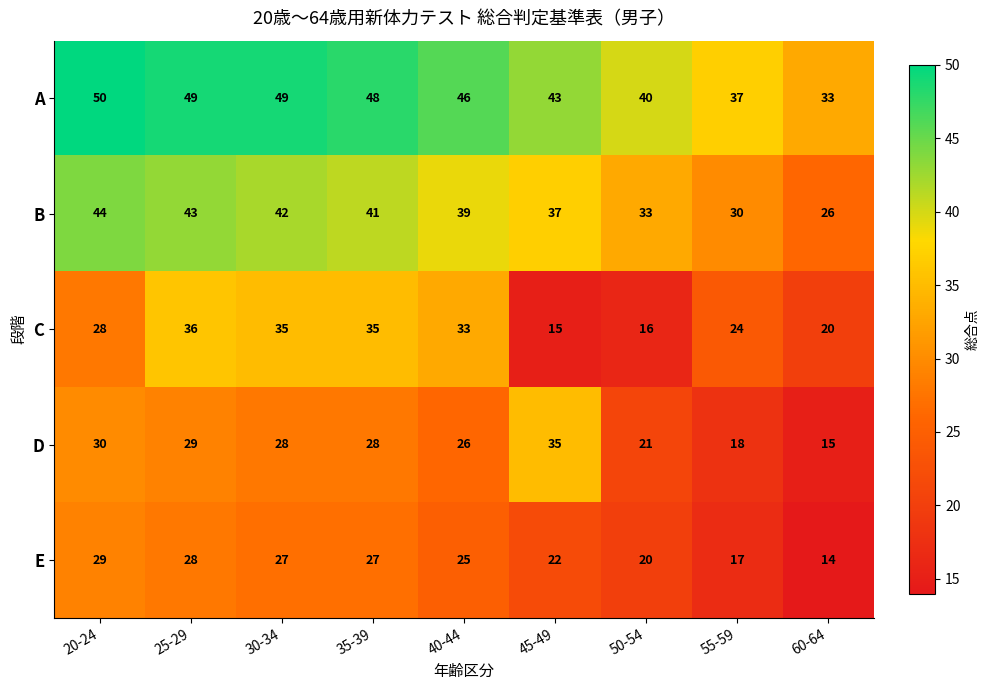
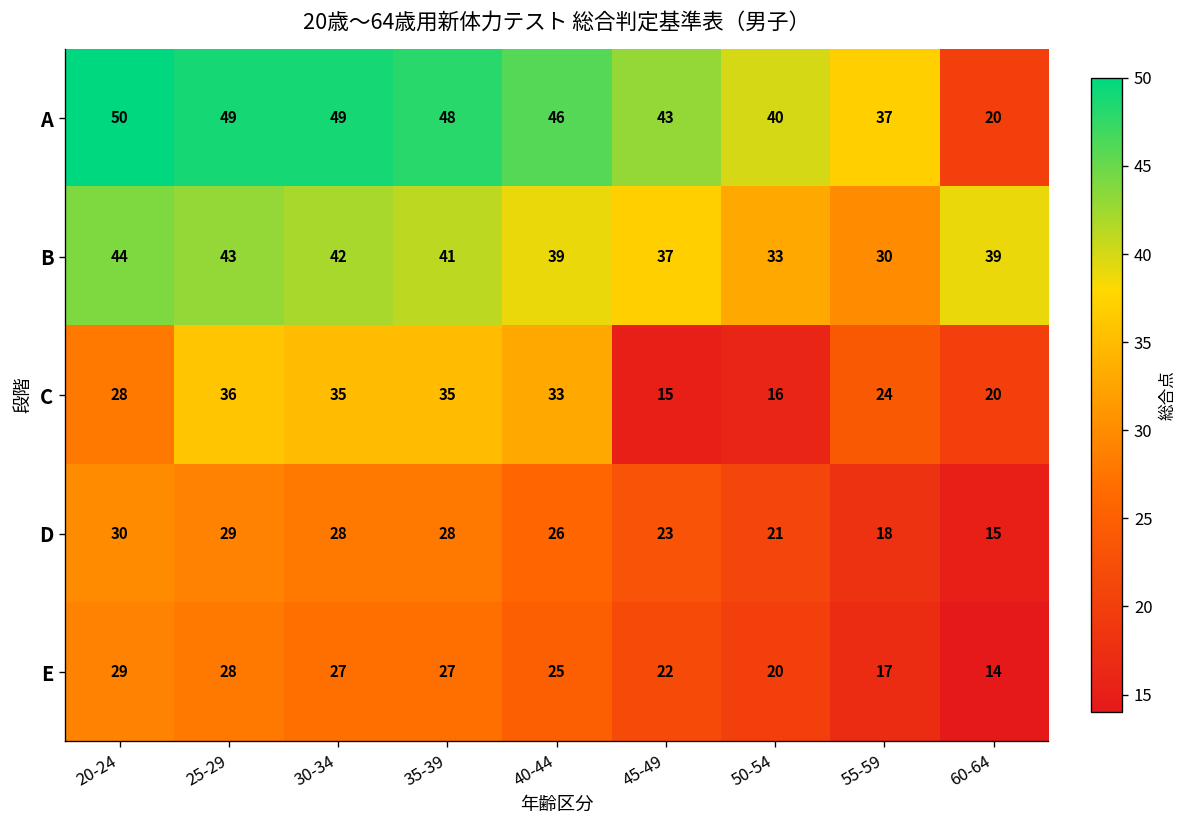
A, 60-64: 33 -> 20
B, 60-64: 26 -> 39
D, 45-49: 35 -> 23
